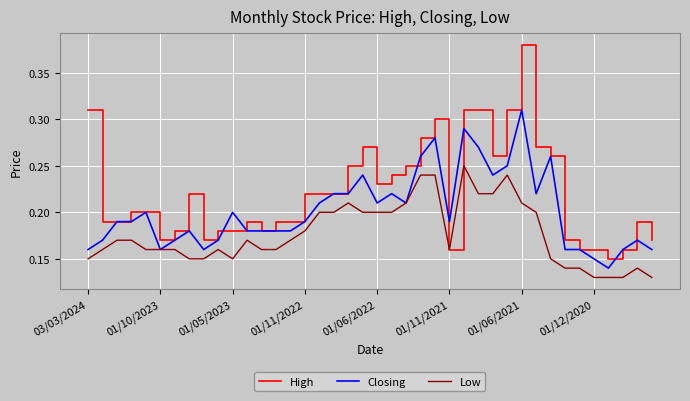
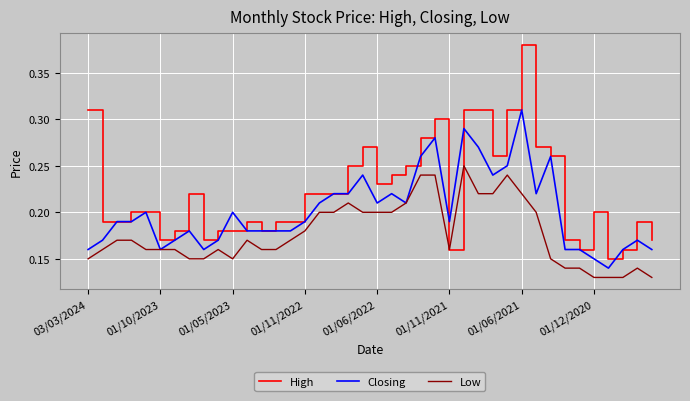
Low, 01/06/2021: 0.21 -> 0.22
High, 01/12/2020: 0.16 -> 0.20
